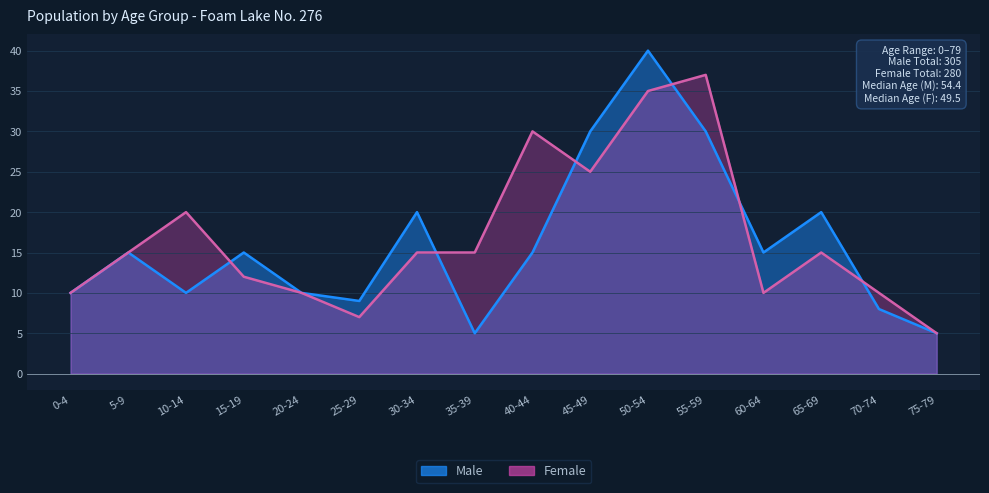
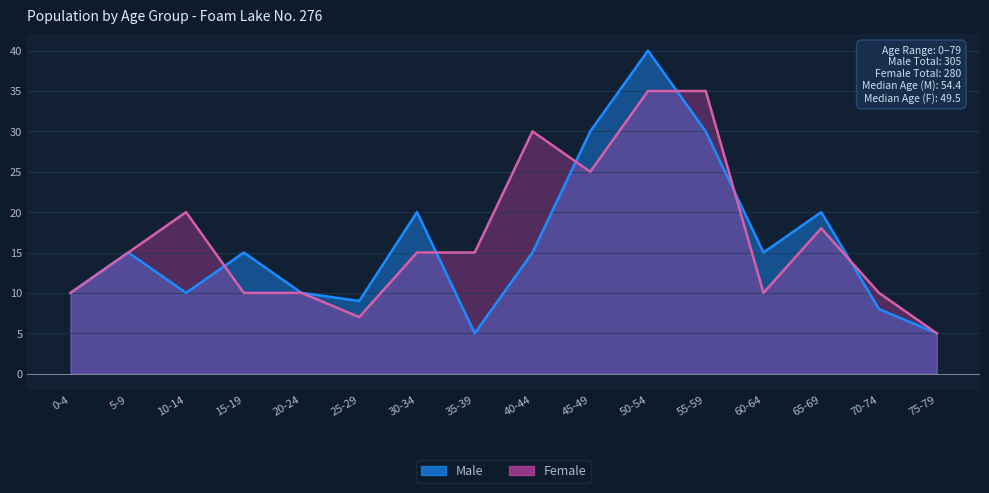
Female, 15-19: 12 -> 10
Female, 55-59: 37 -> 35
Female, 65-69: 15 -> 18
